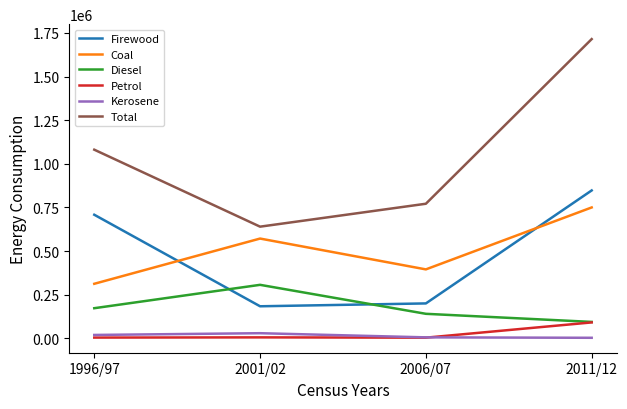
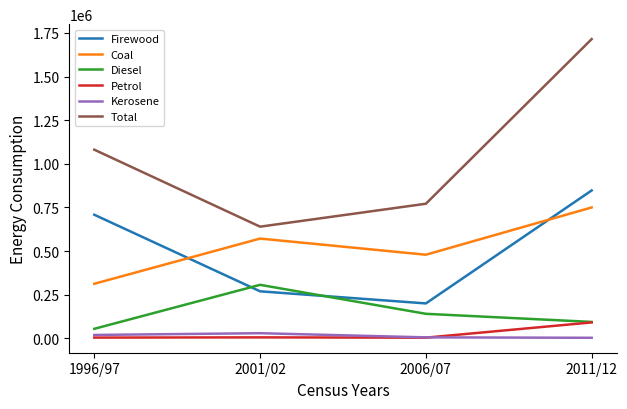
Diesel, 1996/97: 170000 -> 50000
Firewood, 2001/02: 180000 -> 270000
Coal, 2006/07: 390000 -> 480000
